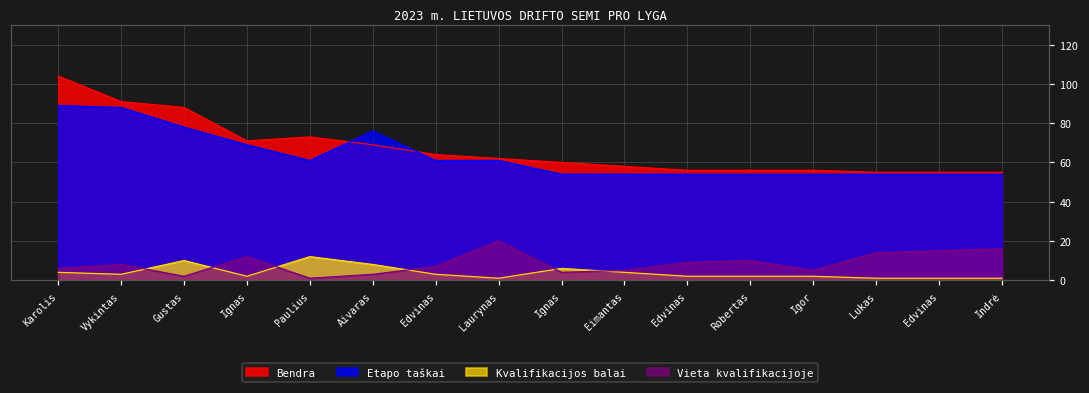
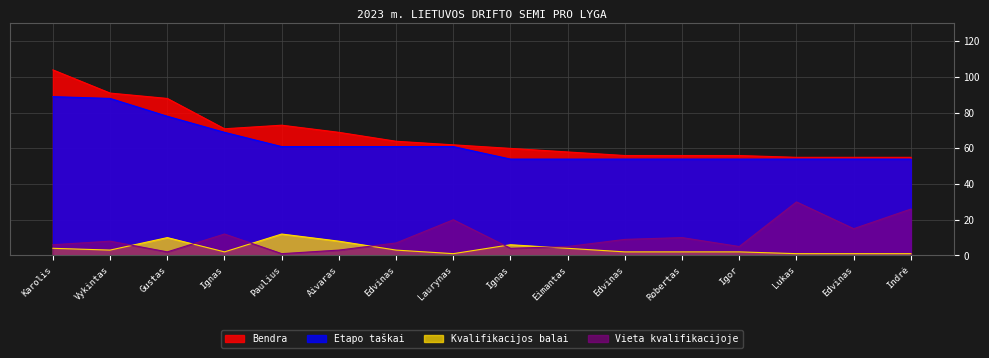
Etapo taškai, Aivaras: 76 -> 61
Vieta kvalifikacijoje, Lukas: 14 -> 30
Vieta kvalifikacijoje, Indrė: 16 -> 26
